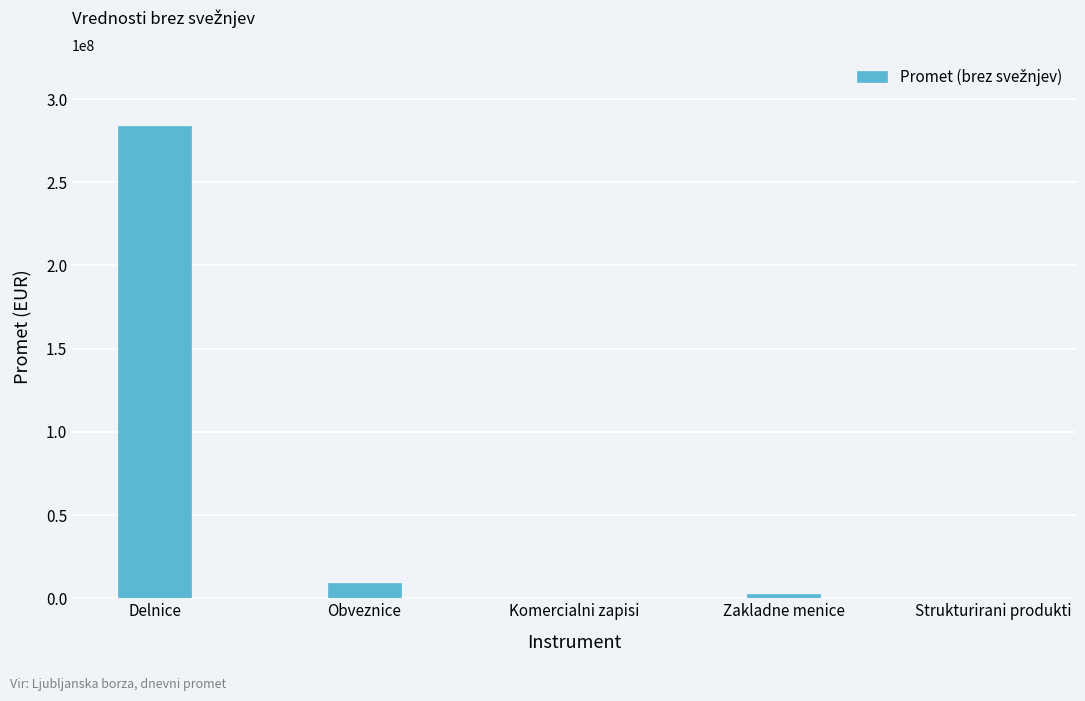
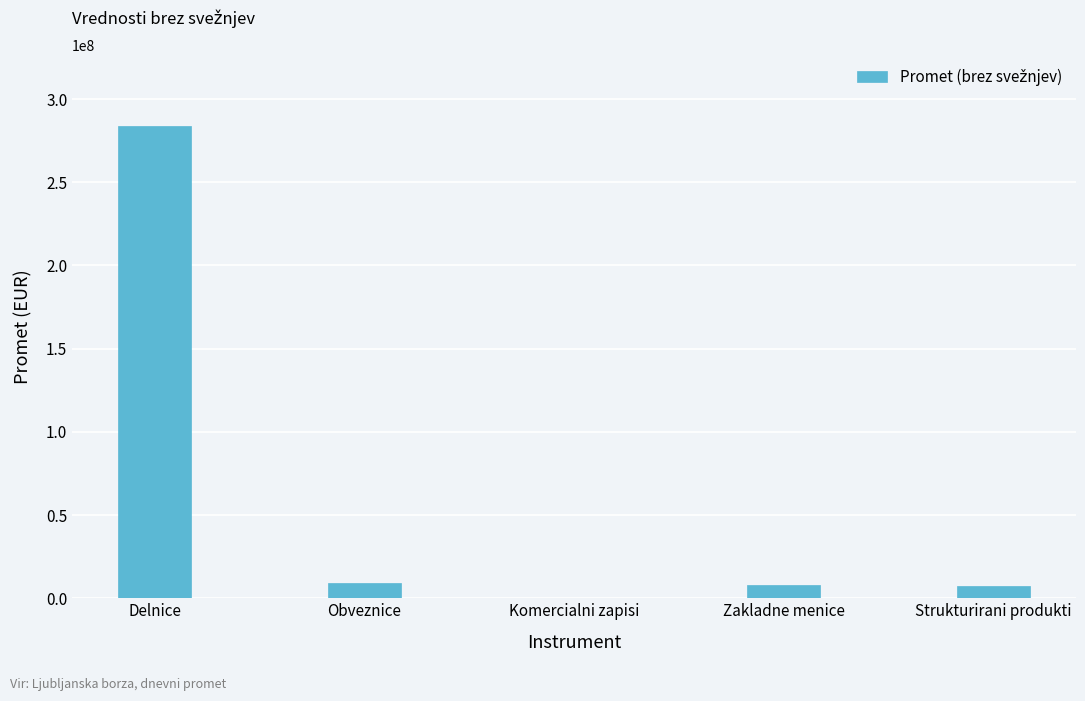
Zakladne menice: 3000000 -> 8000000
Strukturirani produkti: 0 -> 7000000
